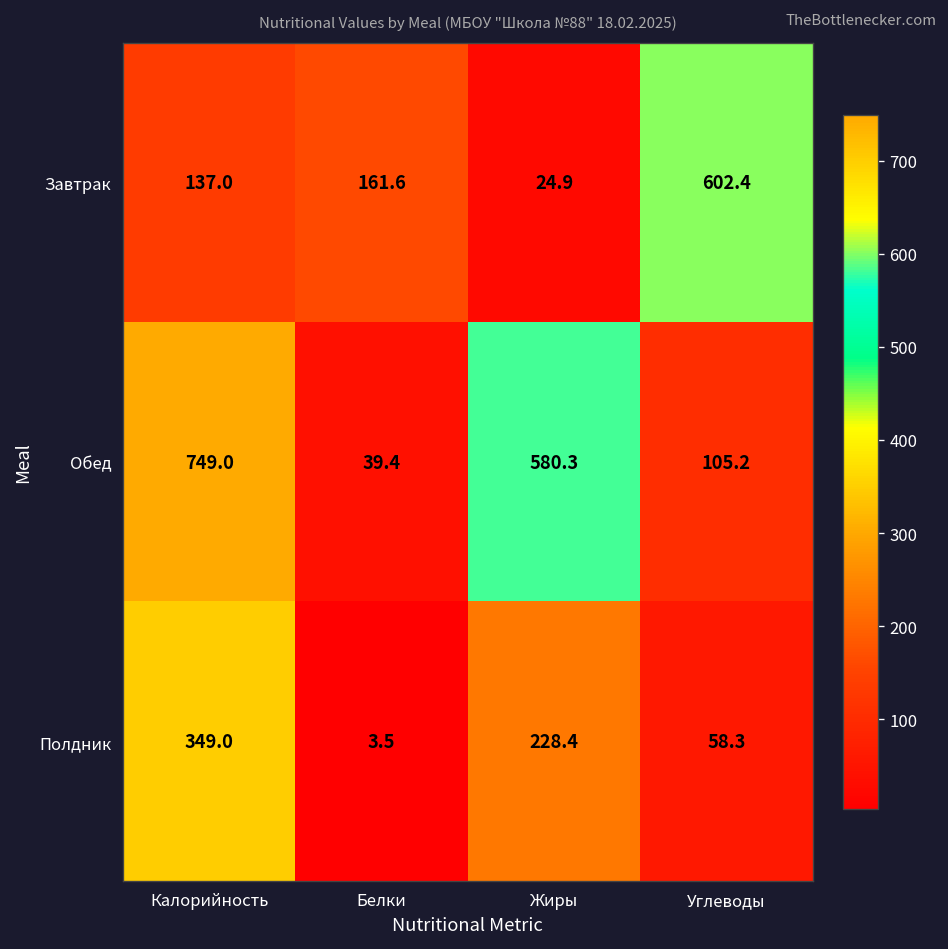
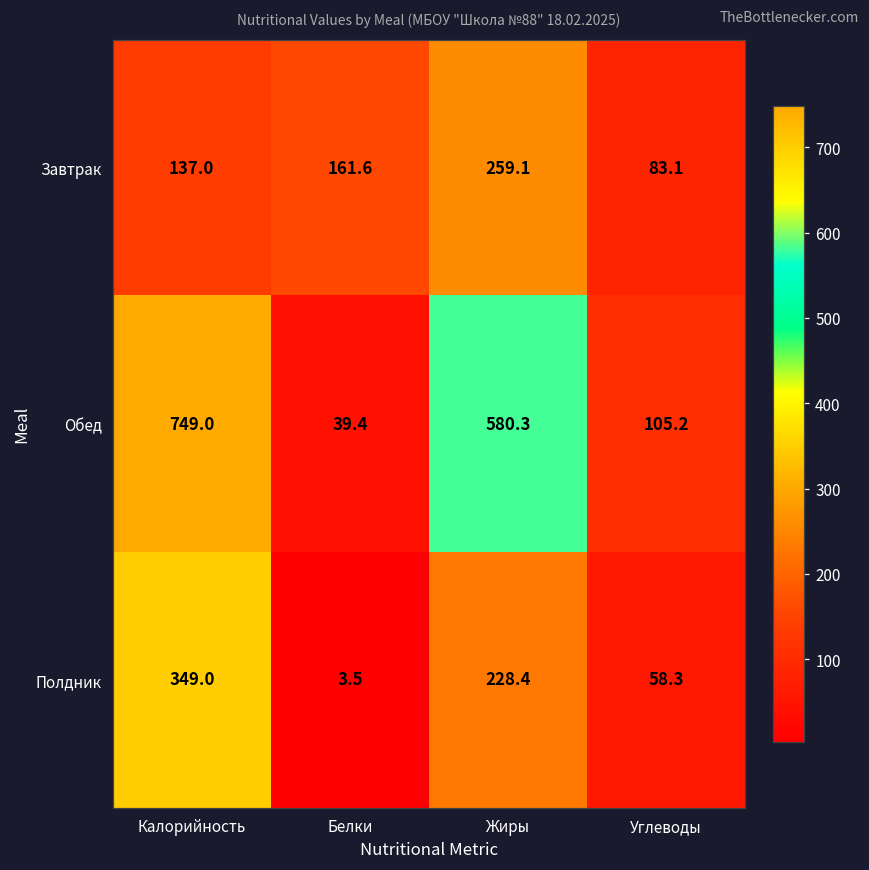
Завтрак, Жиры: 24.9 -> 259.1
Завтрак, Углеводы: 602.4 -> 83.1
